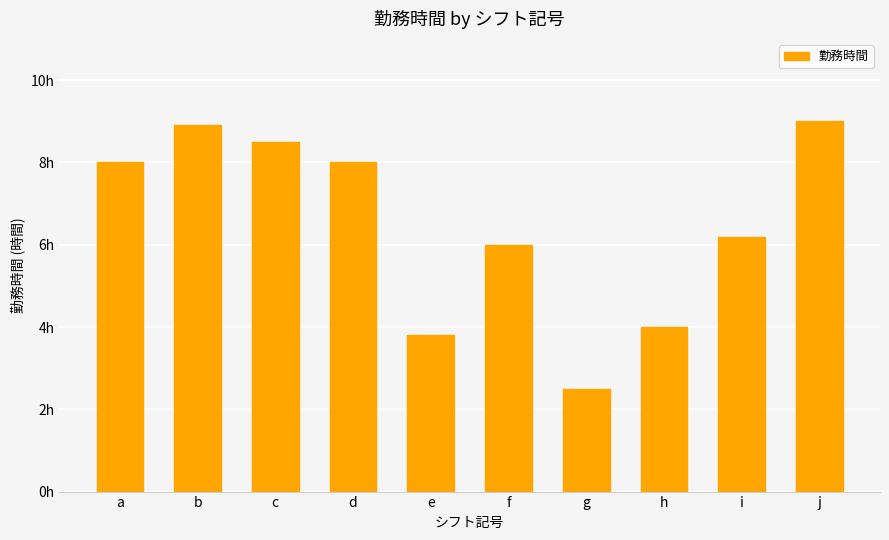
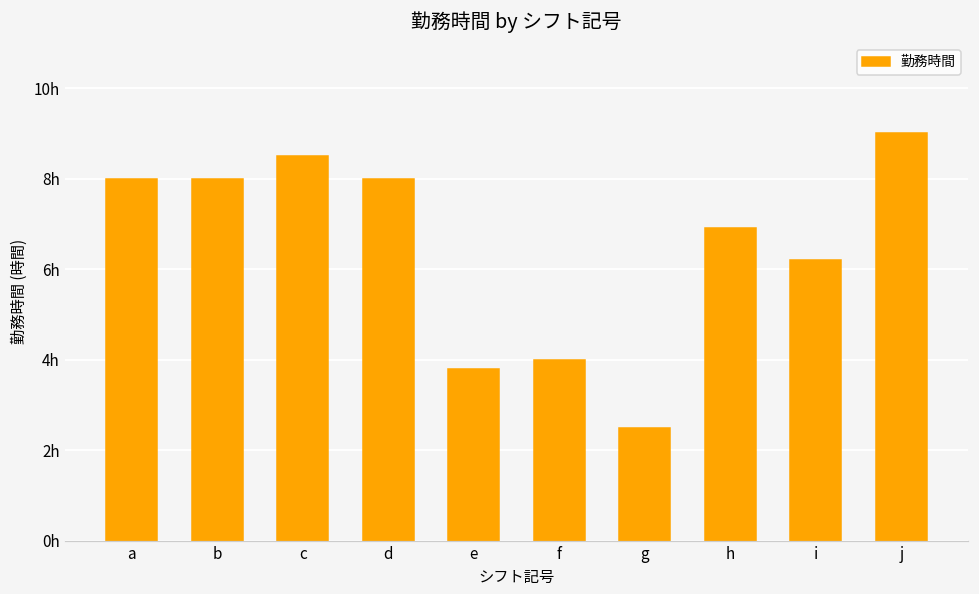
b: 8.9h -> 8.0h
f: 6h -> 4h
h: 4.0h -> 6.9h
